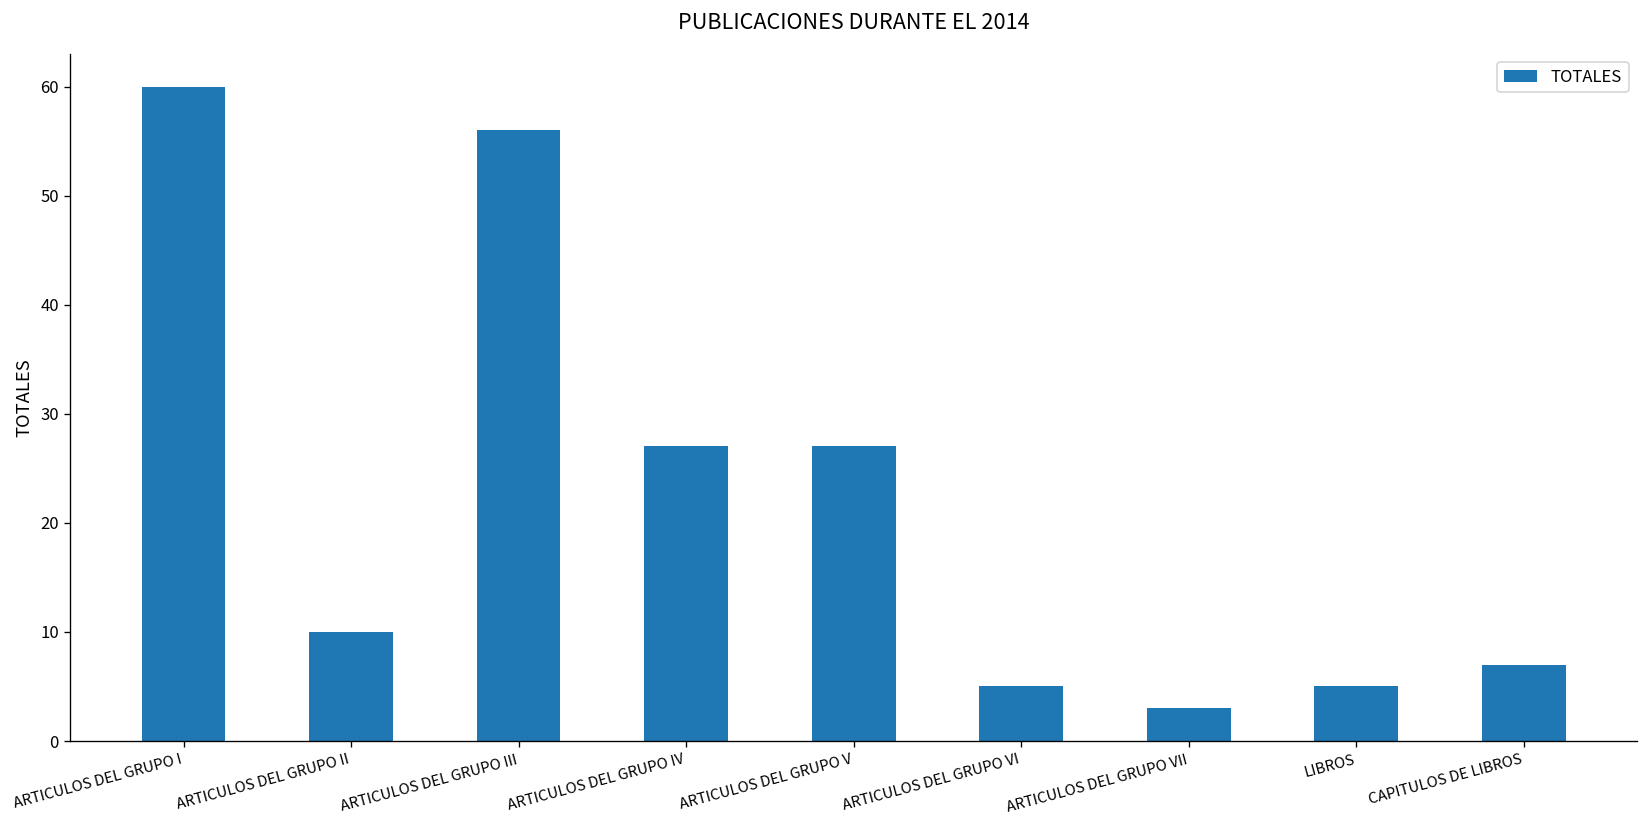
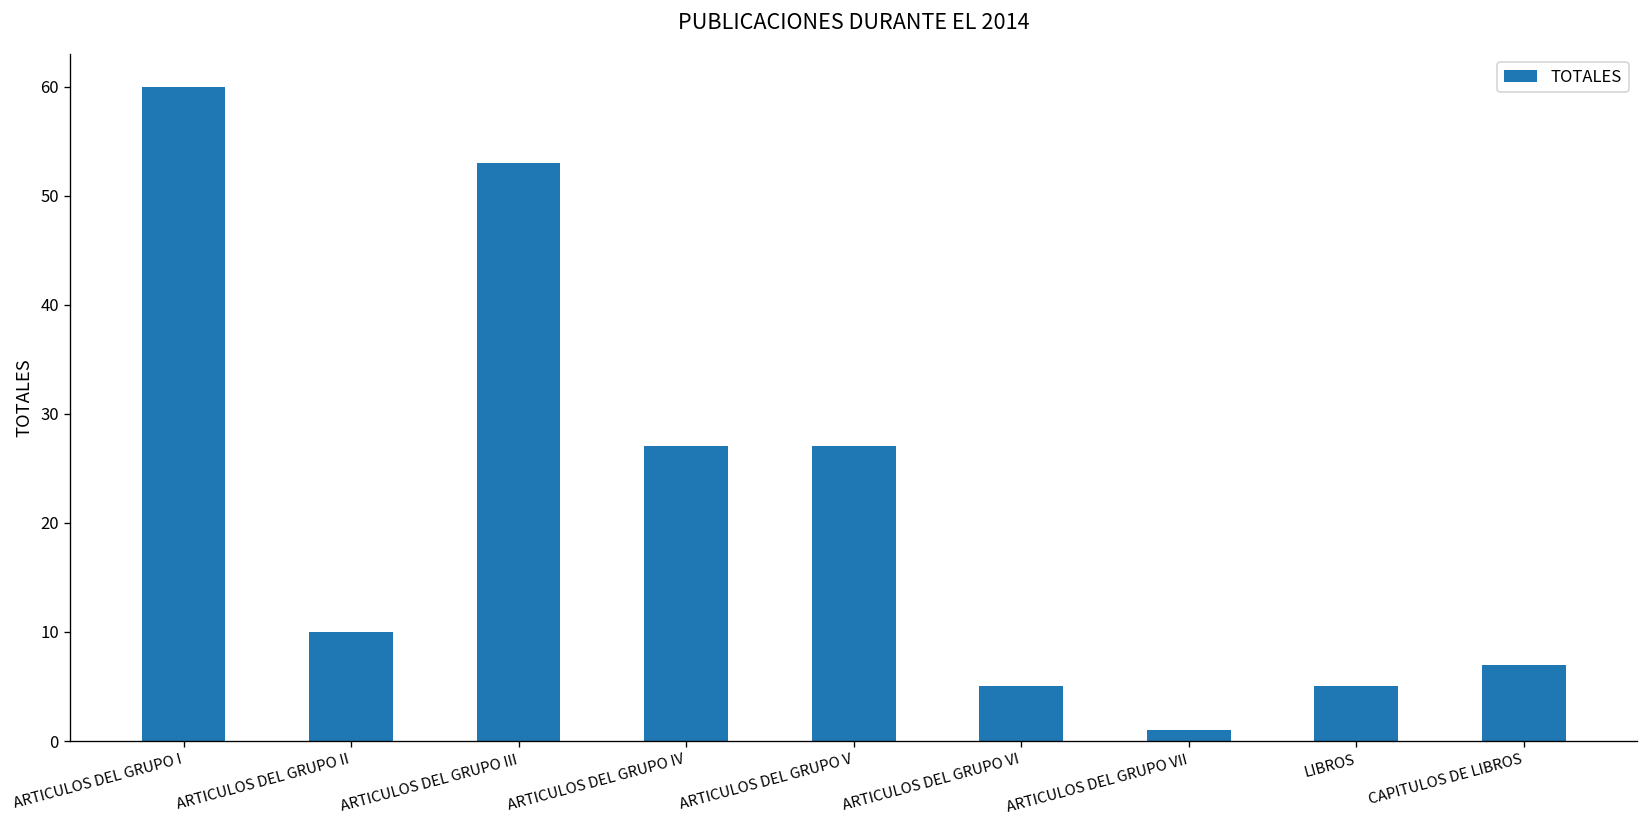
ARTICULOS DEL GRUPO III: 56 -> 53
ARTICULOS DEL GRUPO VII: 3 -> 1
